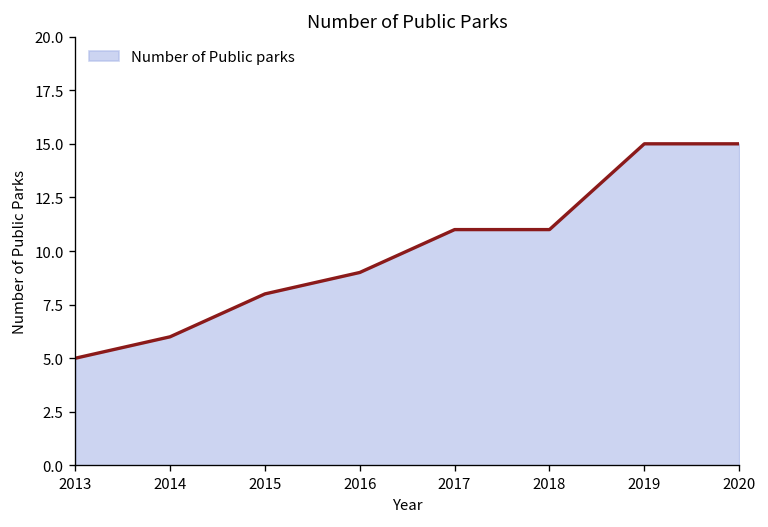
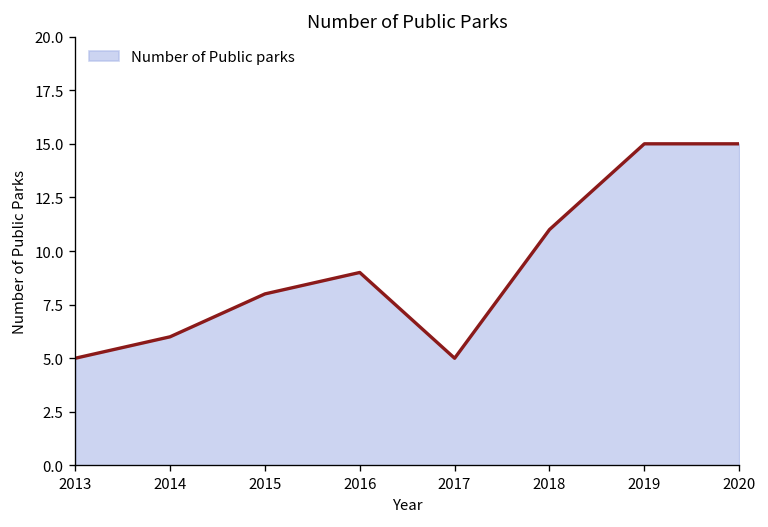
2017: 11 -> 5
